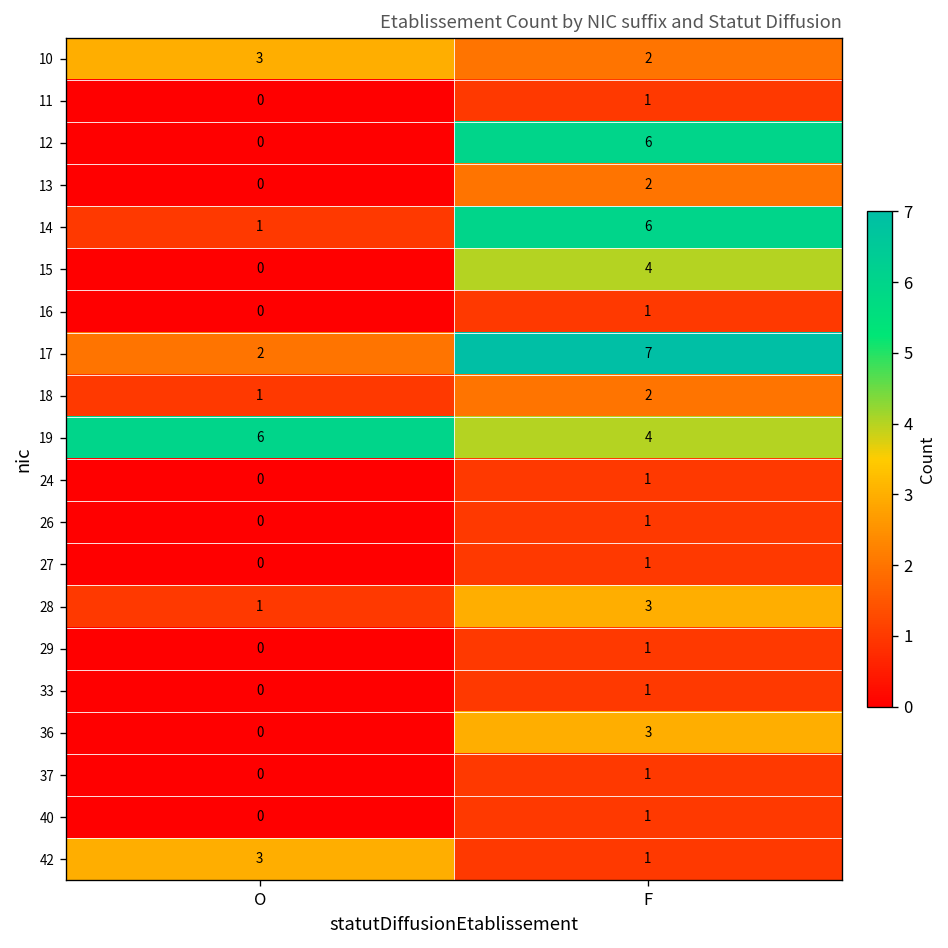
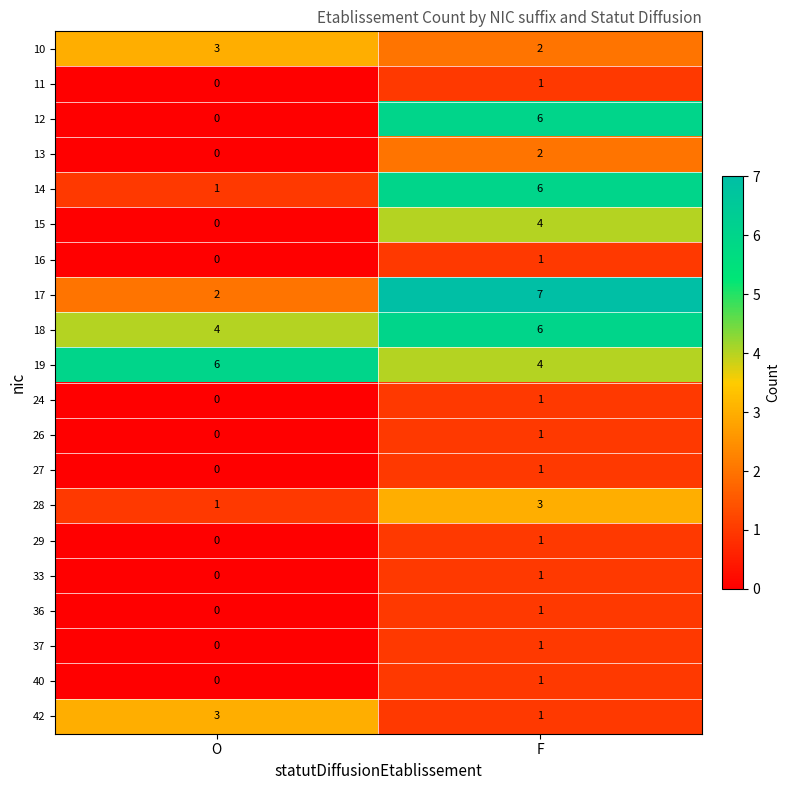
18, O: 1 -> 4
18, F: 2 -> 6
36, F: 3 -> 1
